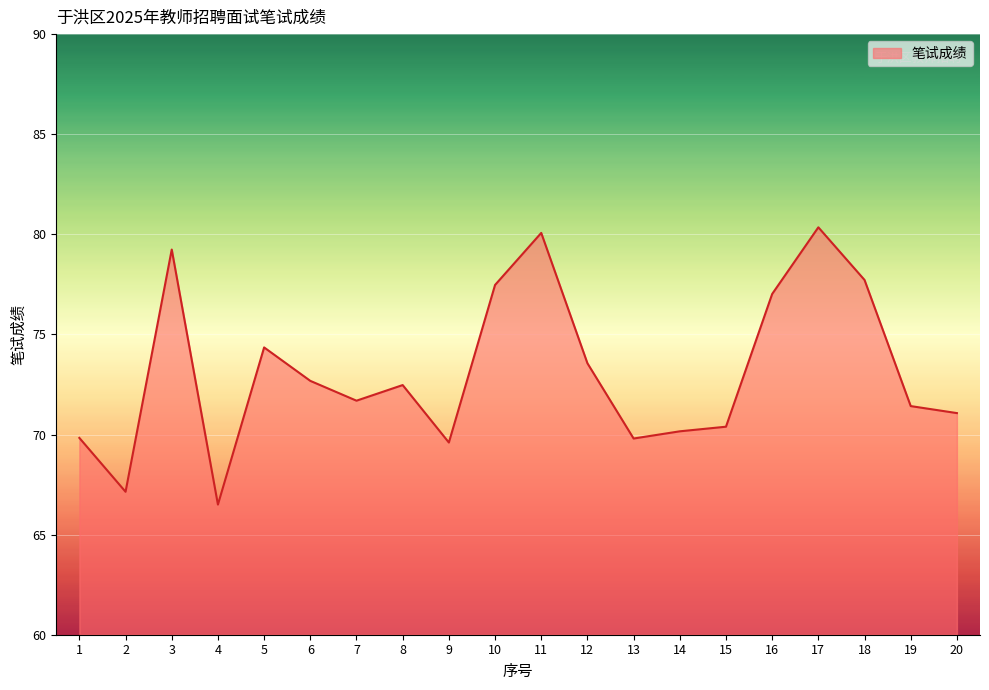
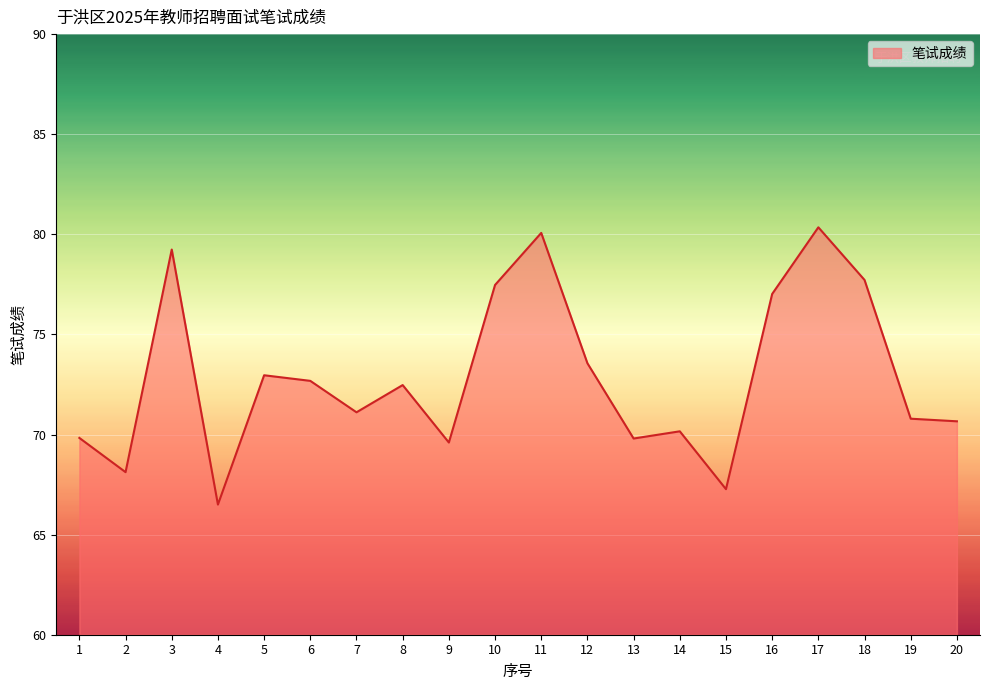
2: 67.1 -> 68.1
5: 74.4 -> 73.0
7: 71.7 -> 71.1
15: 70.4 -> 67.3
19: 71.4 -> 70.8
20: 71.1 -> 70.7
